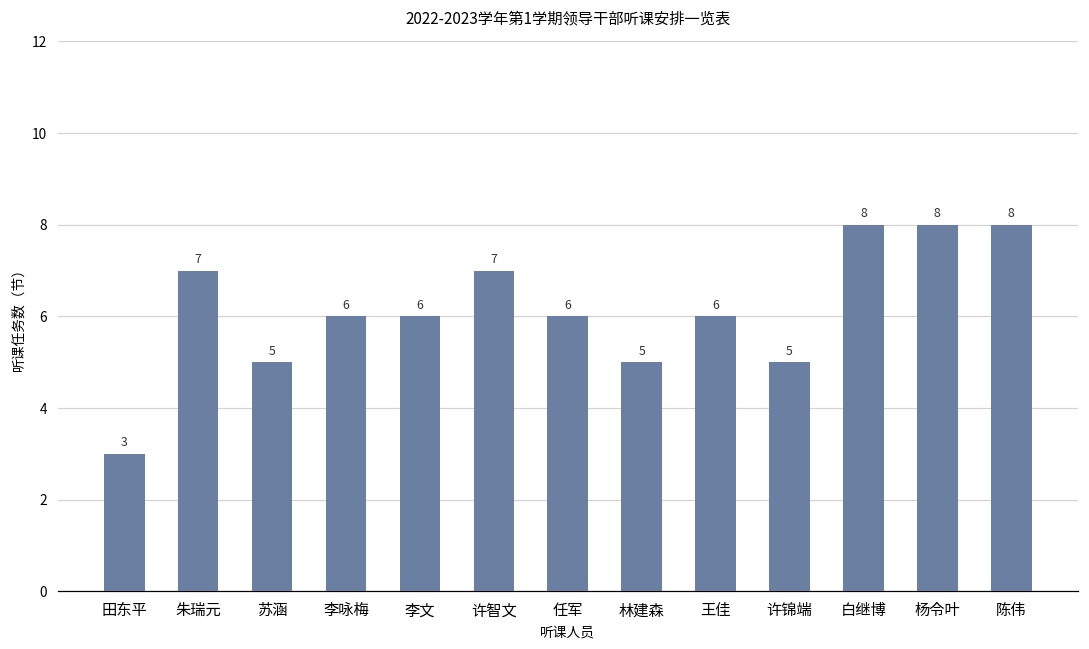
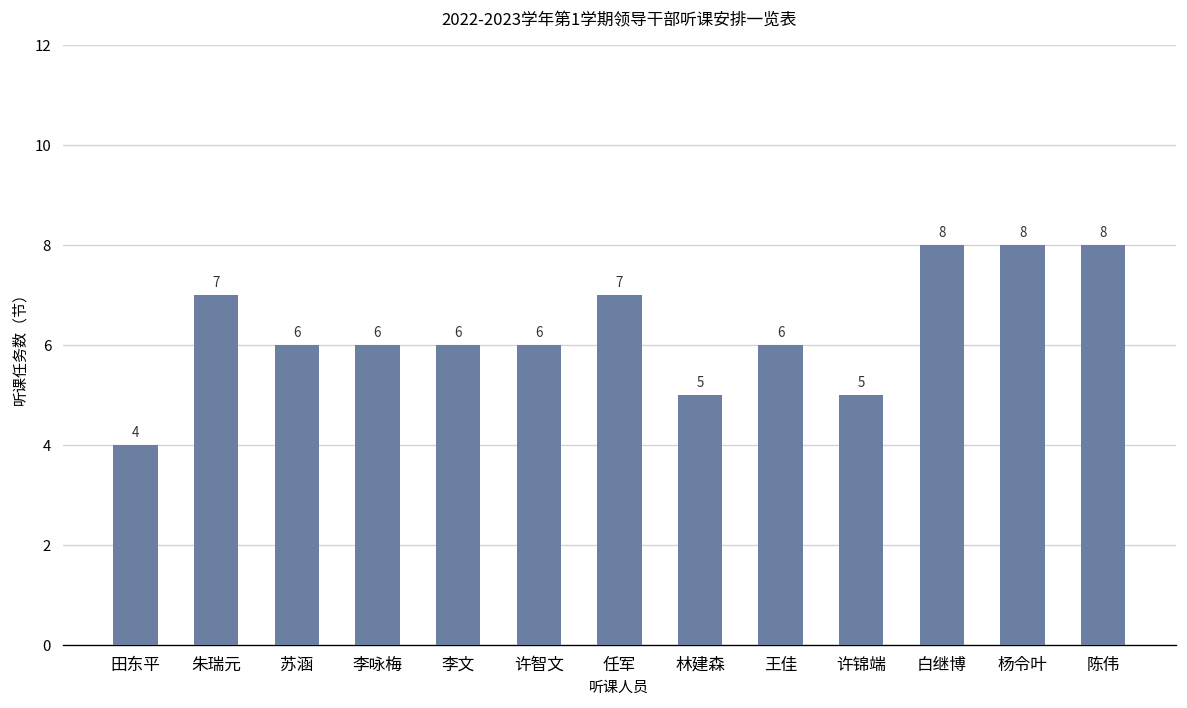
田东平: 3 -> 4
苏涵: 5 -> 6
许智文: 7 -> 6
任军: 6 -> 7
